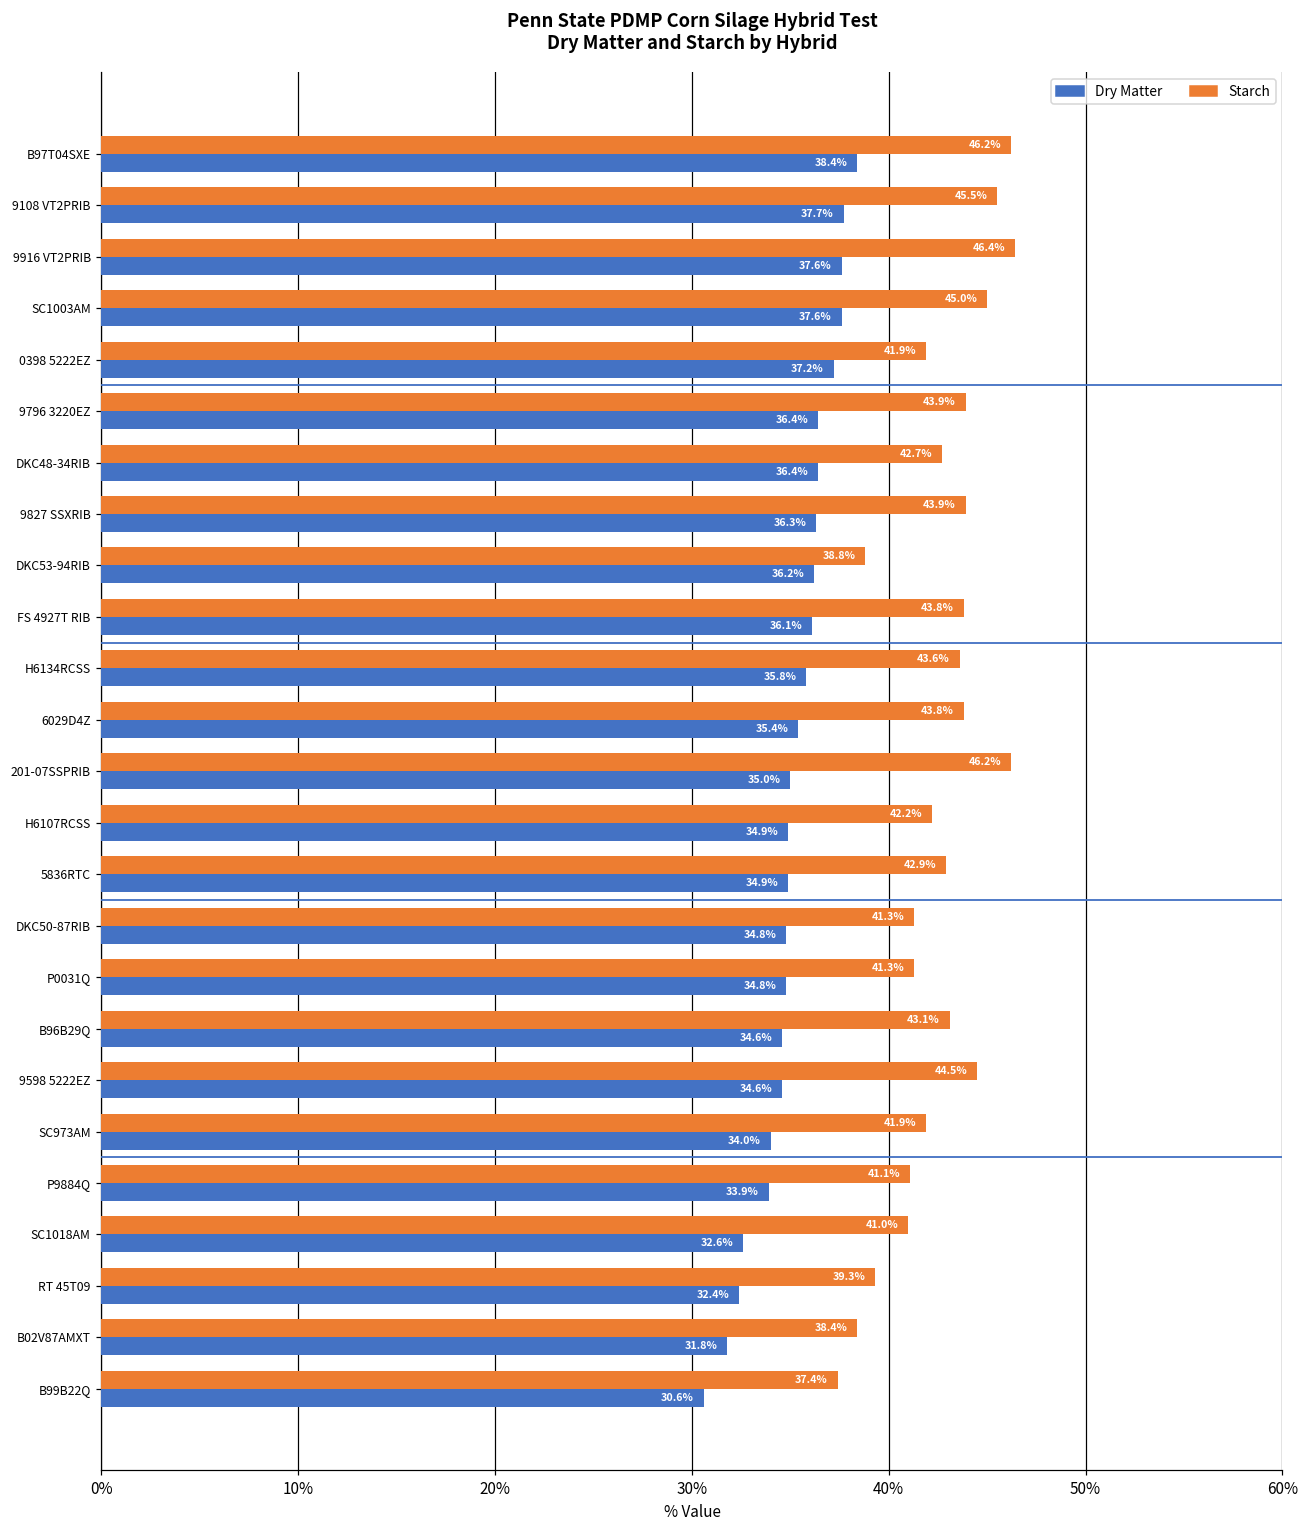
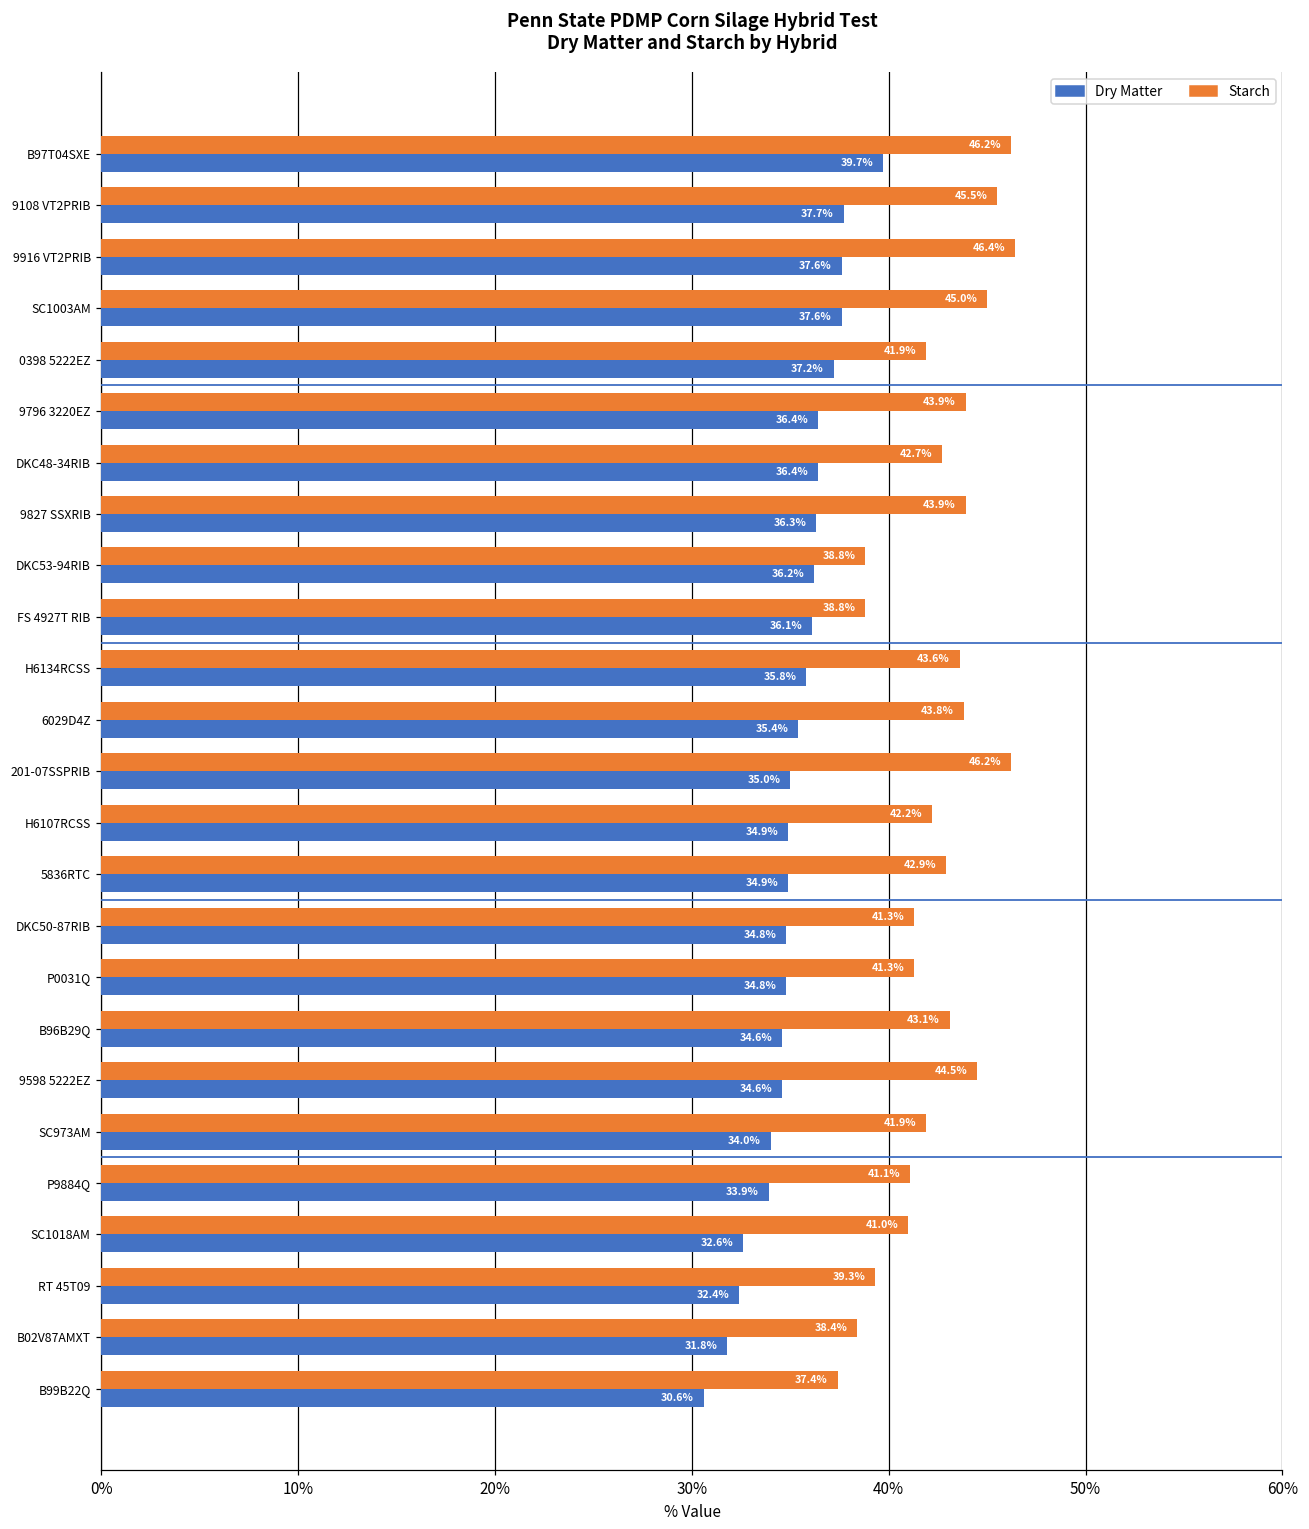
Dry Matter, B97T04SXE: 38.4% -> 39.7%
Starch, FS 4927T RIB: 43.8% -> 38.8%
